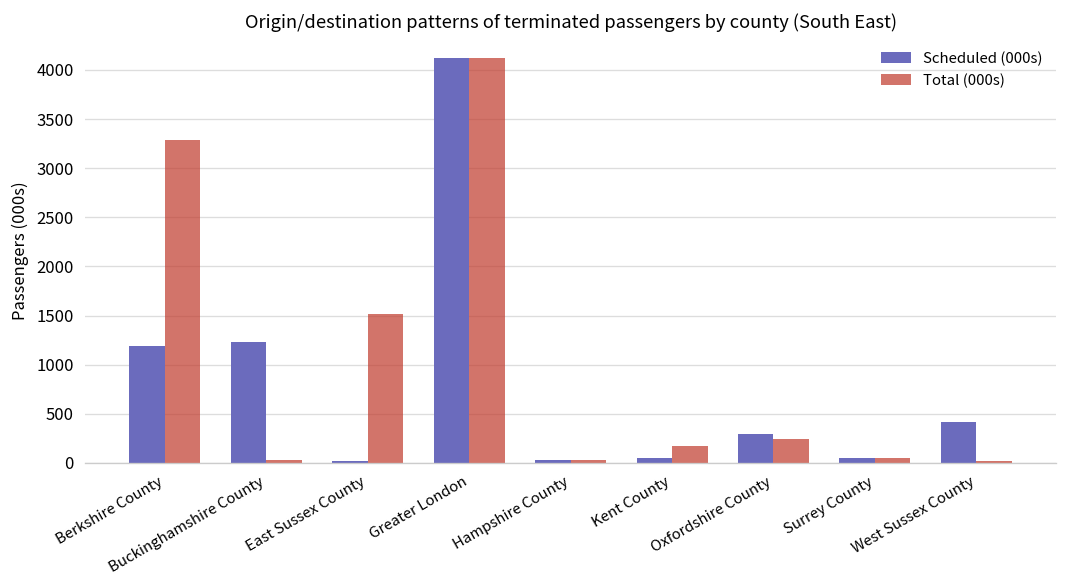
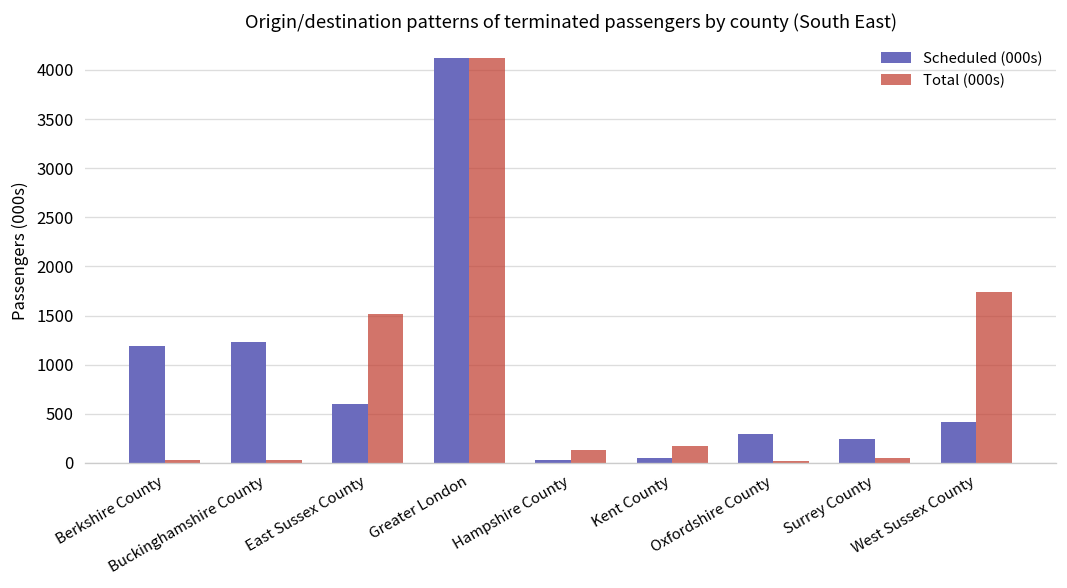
Total (000s), Berkshire County: 3300 -> 0
Scheduled (000s), East Sussex County: 0 -> 600
Total (000s), Hampshire County: 0 -> 100
Total (000s), Oxfordshire County: 200 -> 0
Scheduled (000s), Surrey County: 0 -> 200
Total (000s), West Sussex County: 0 -> 1700
